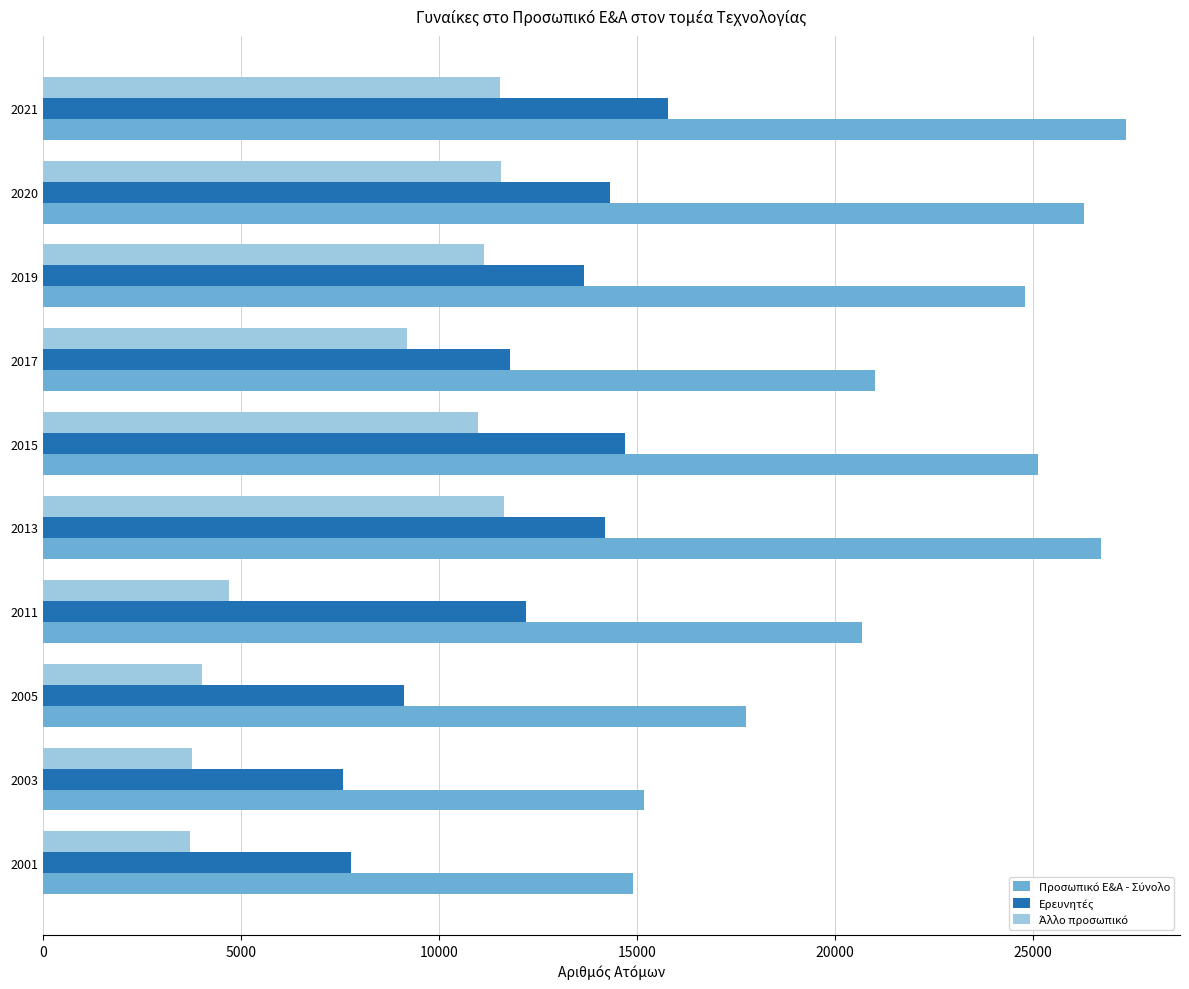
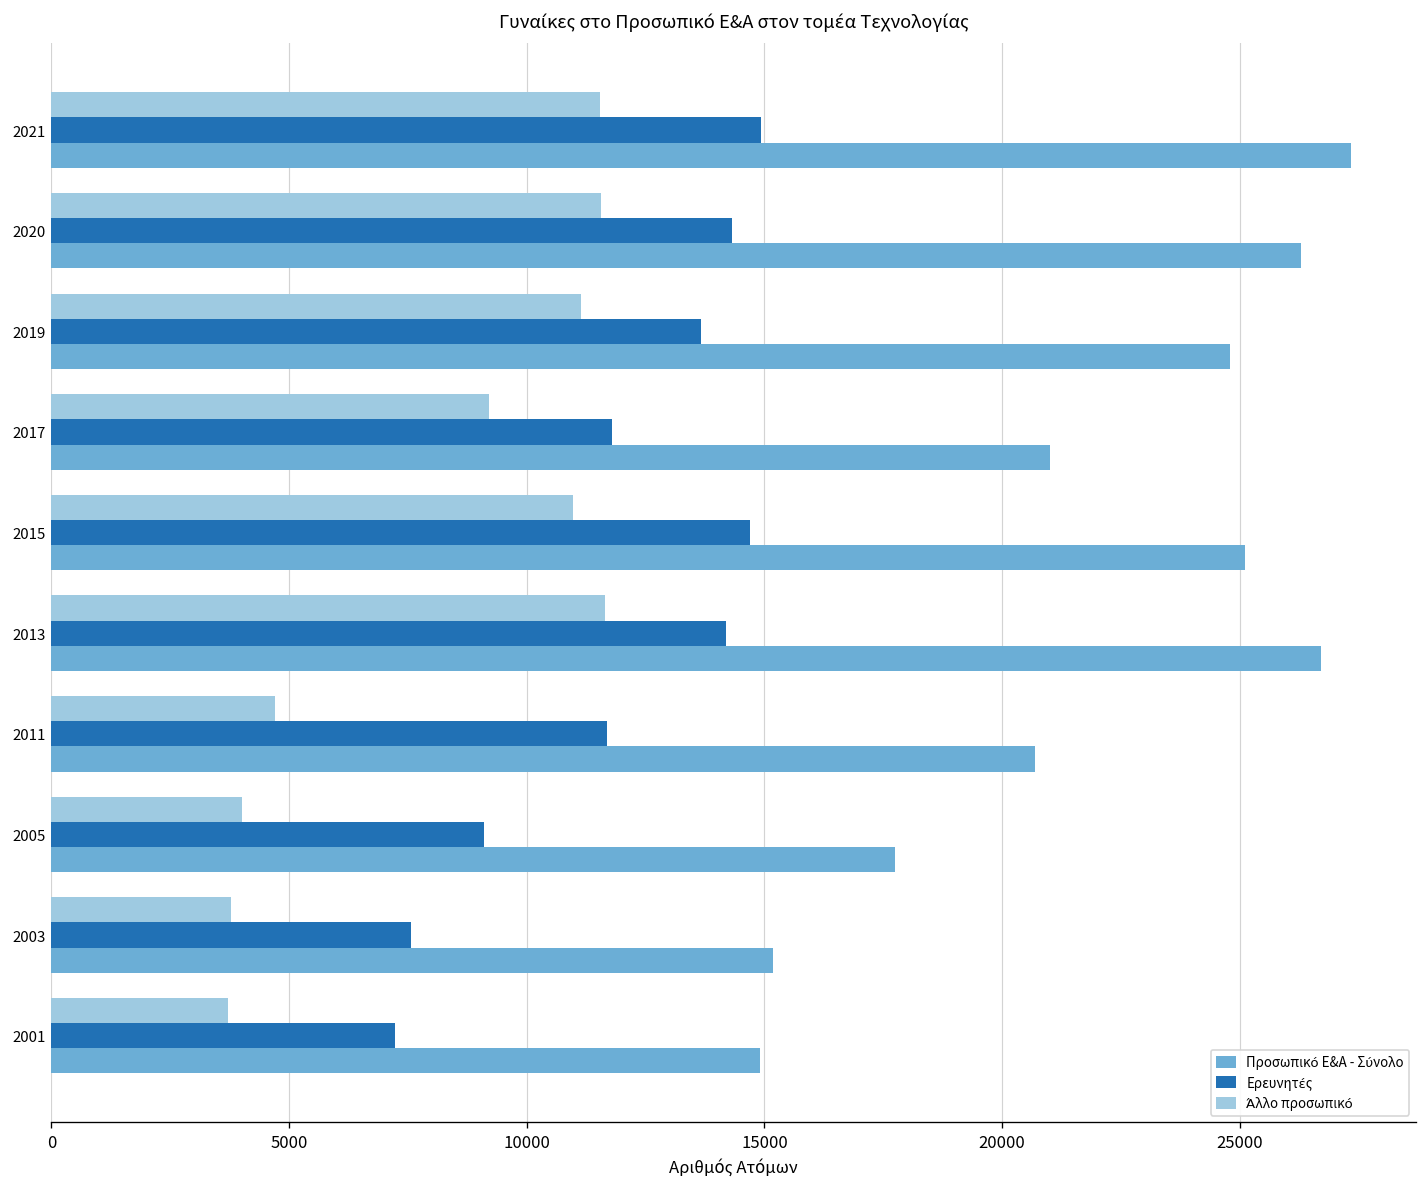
Ερευνητές, 2021: 15800 -> 14900
Ερευνητές, 2011: 12200 -> 11700
Ερευνητές, 2001: 7800 -> 7200
